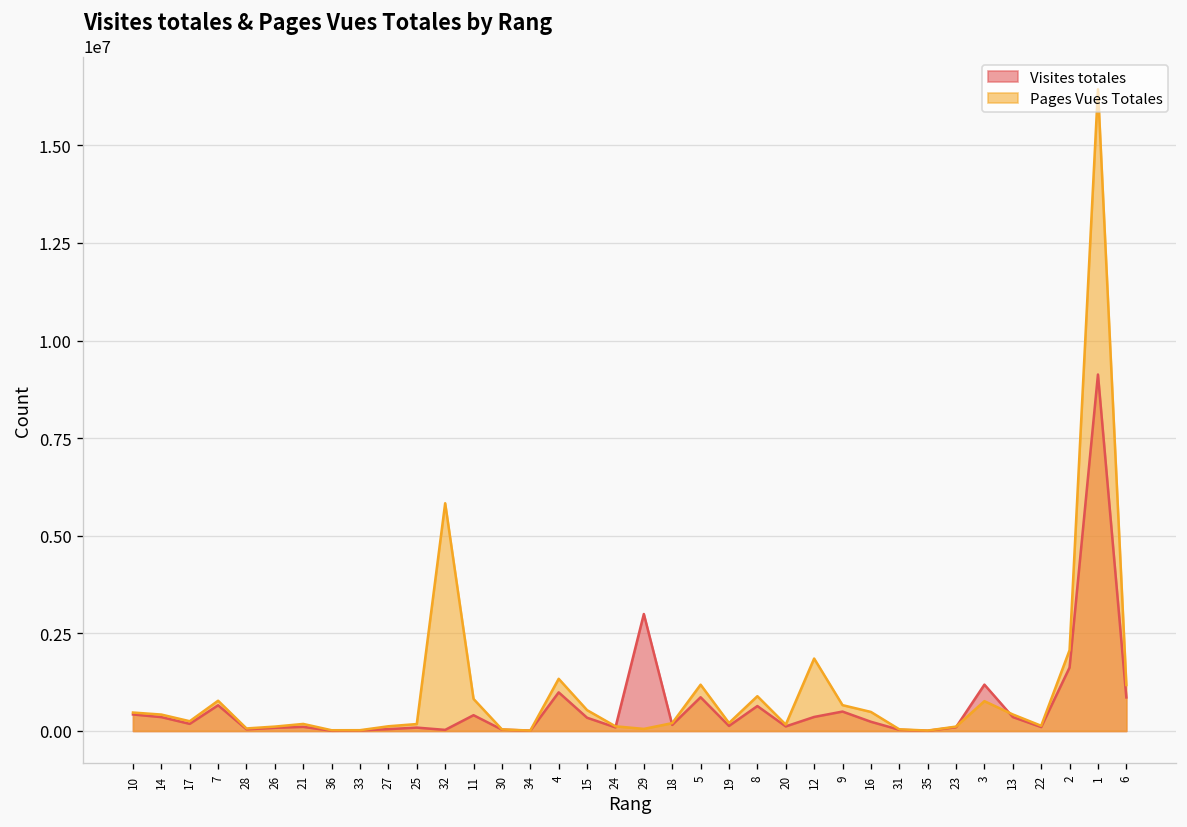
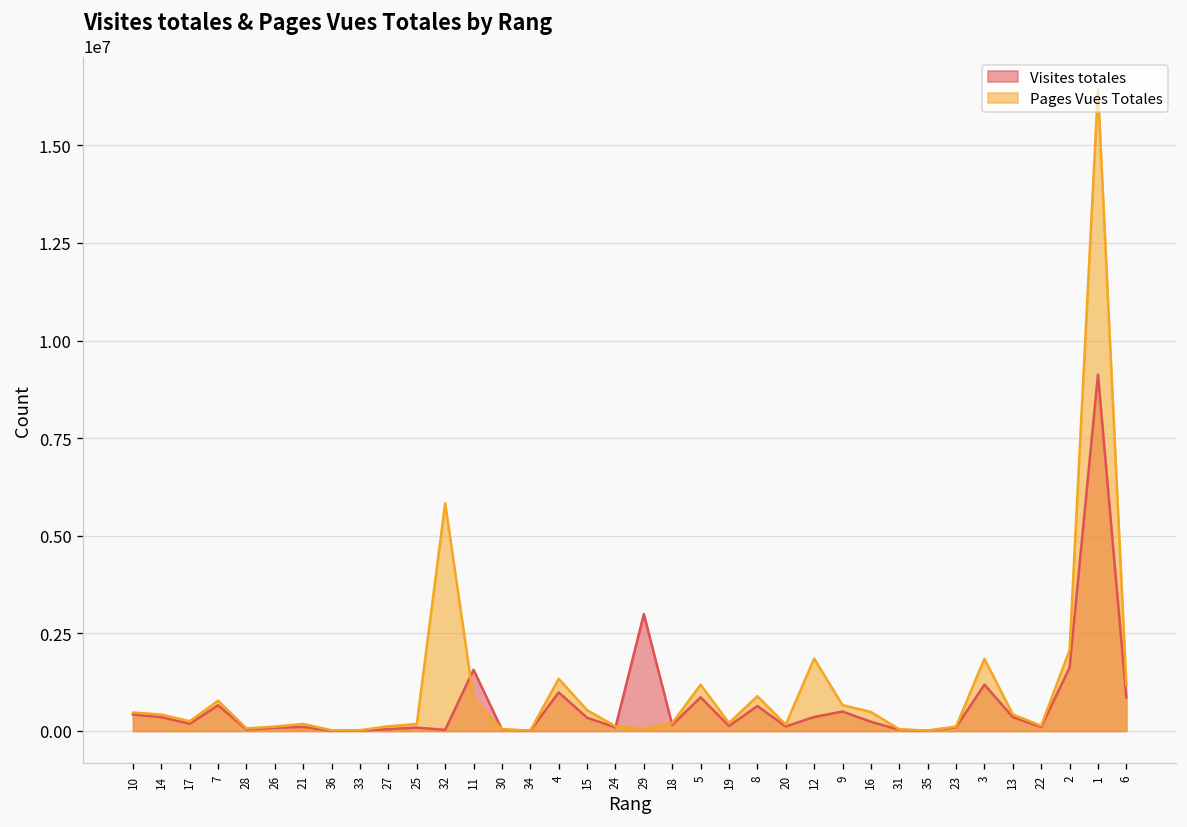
Visites totales, 11: 400000 -> 1600000
Pages Vues Totales, 3: 800000 -> 1800000
